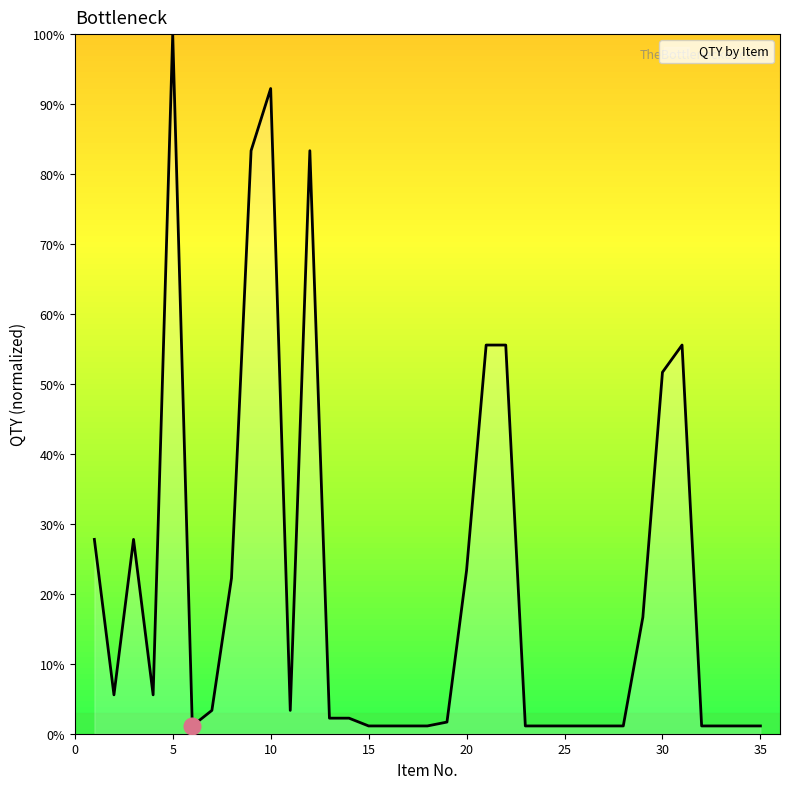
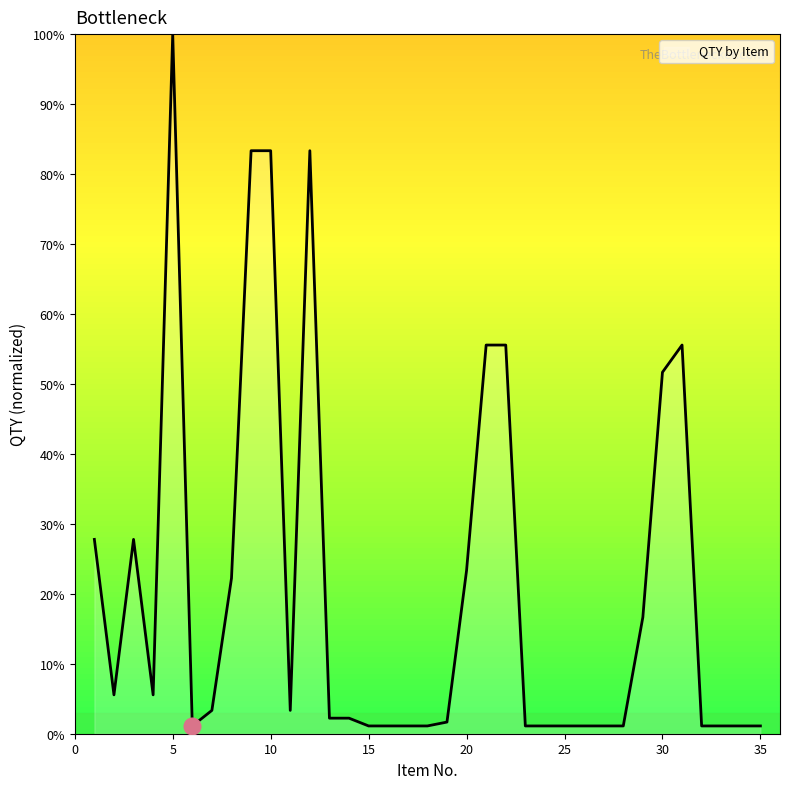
QTY by Item, 10: 92% -> 83%
